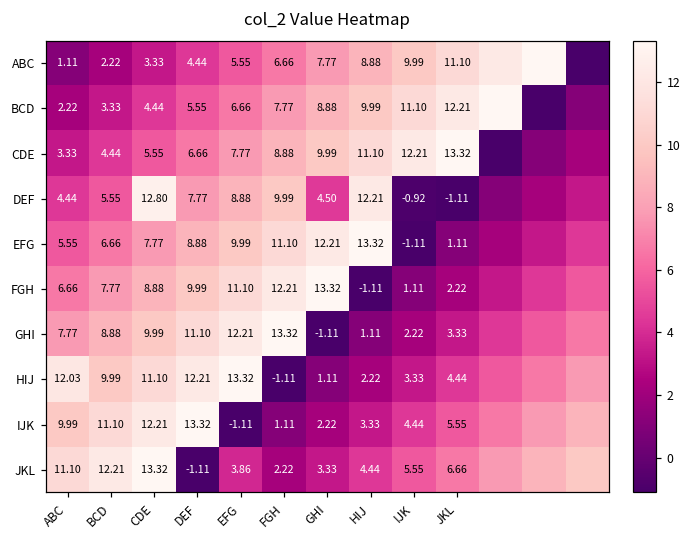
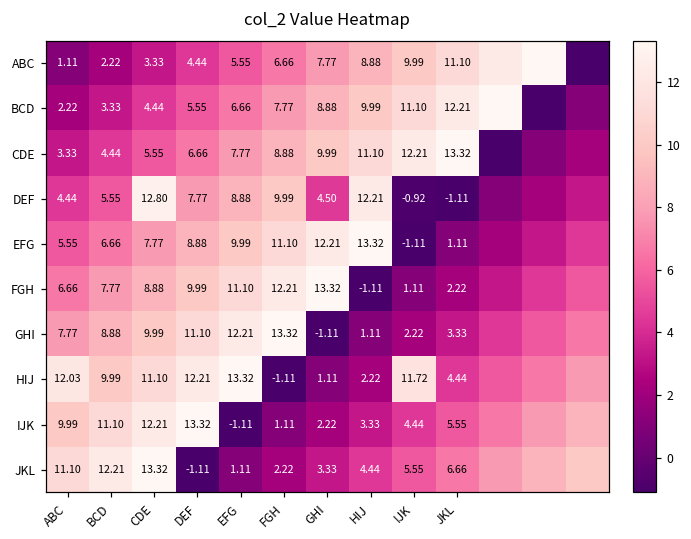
HIJ, IJK: 3.33 -> 11.72
JKL, EFG: 3.86 -> 1.11
